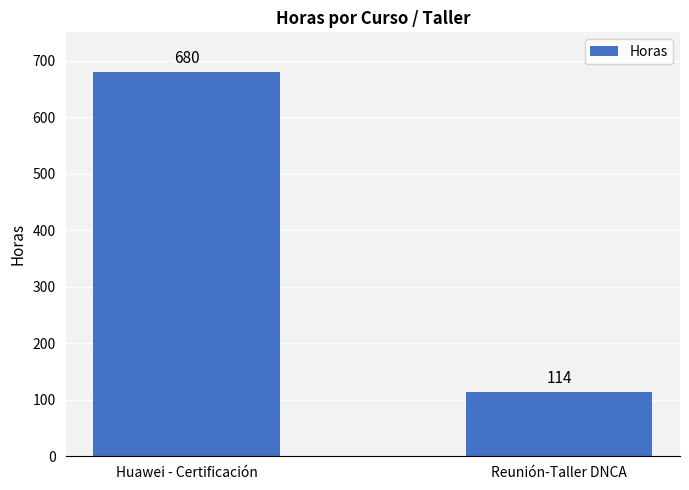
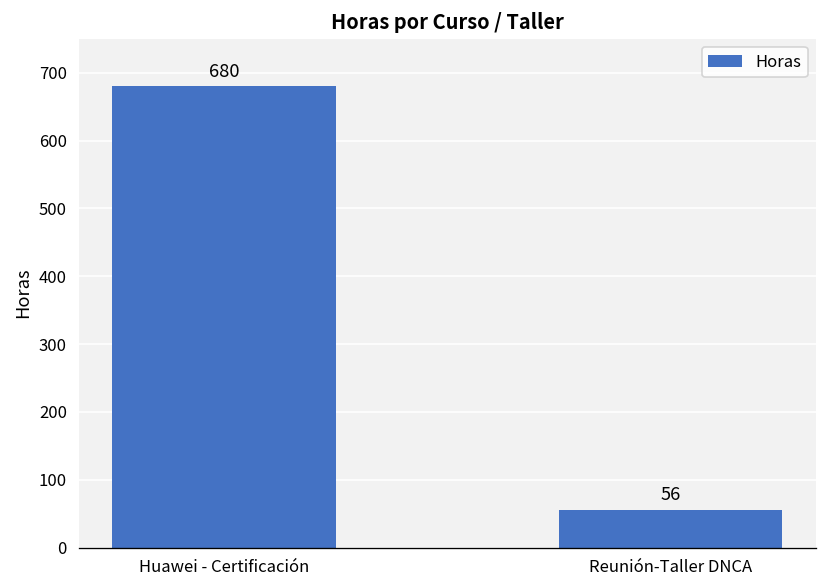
Reunión-Taller DNCA: 114 -> 56
